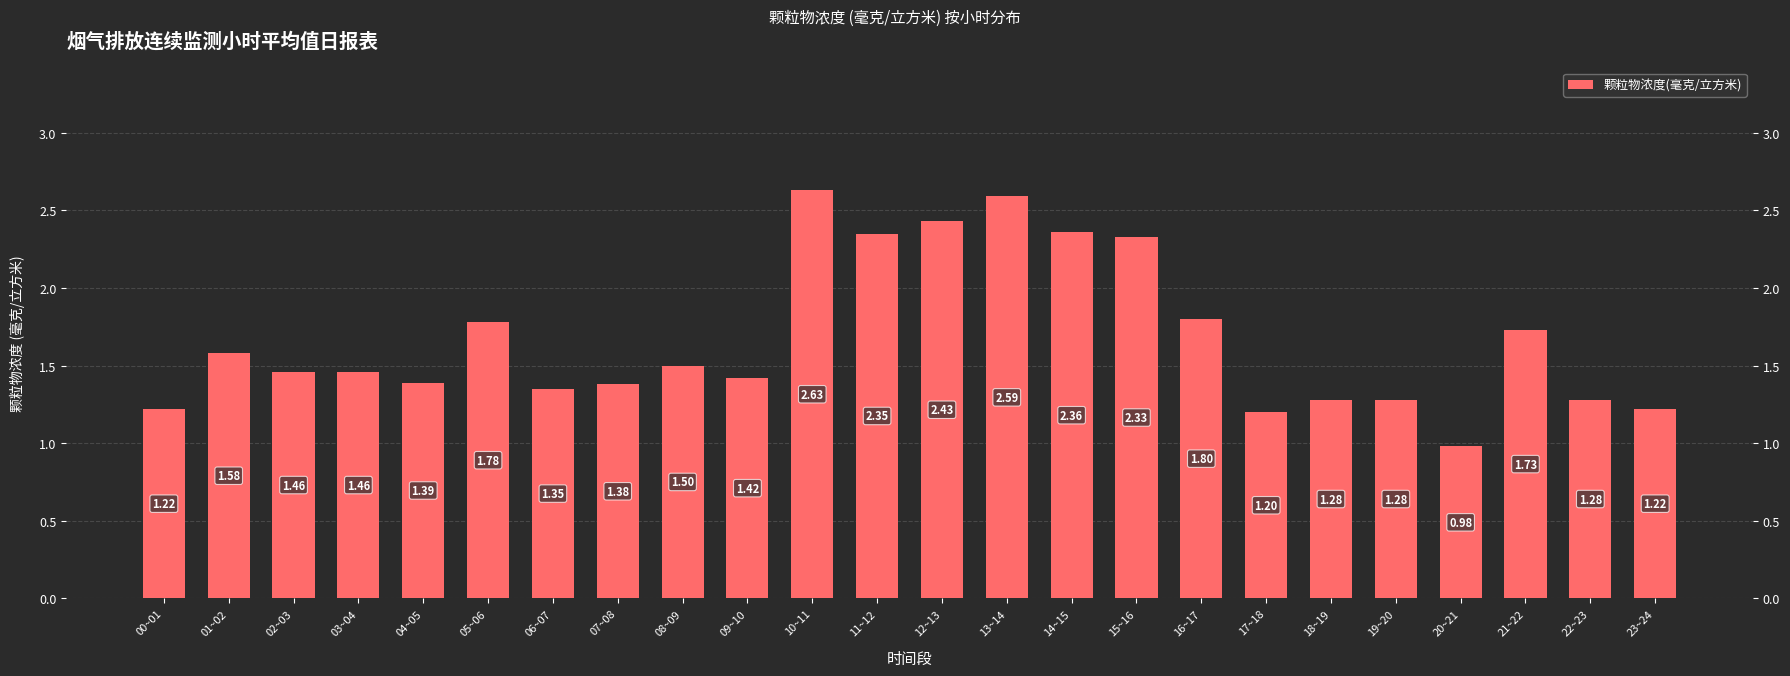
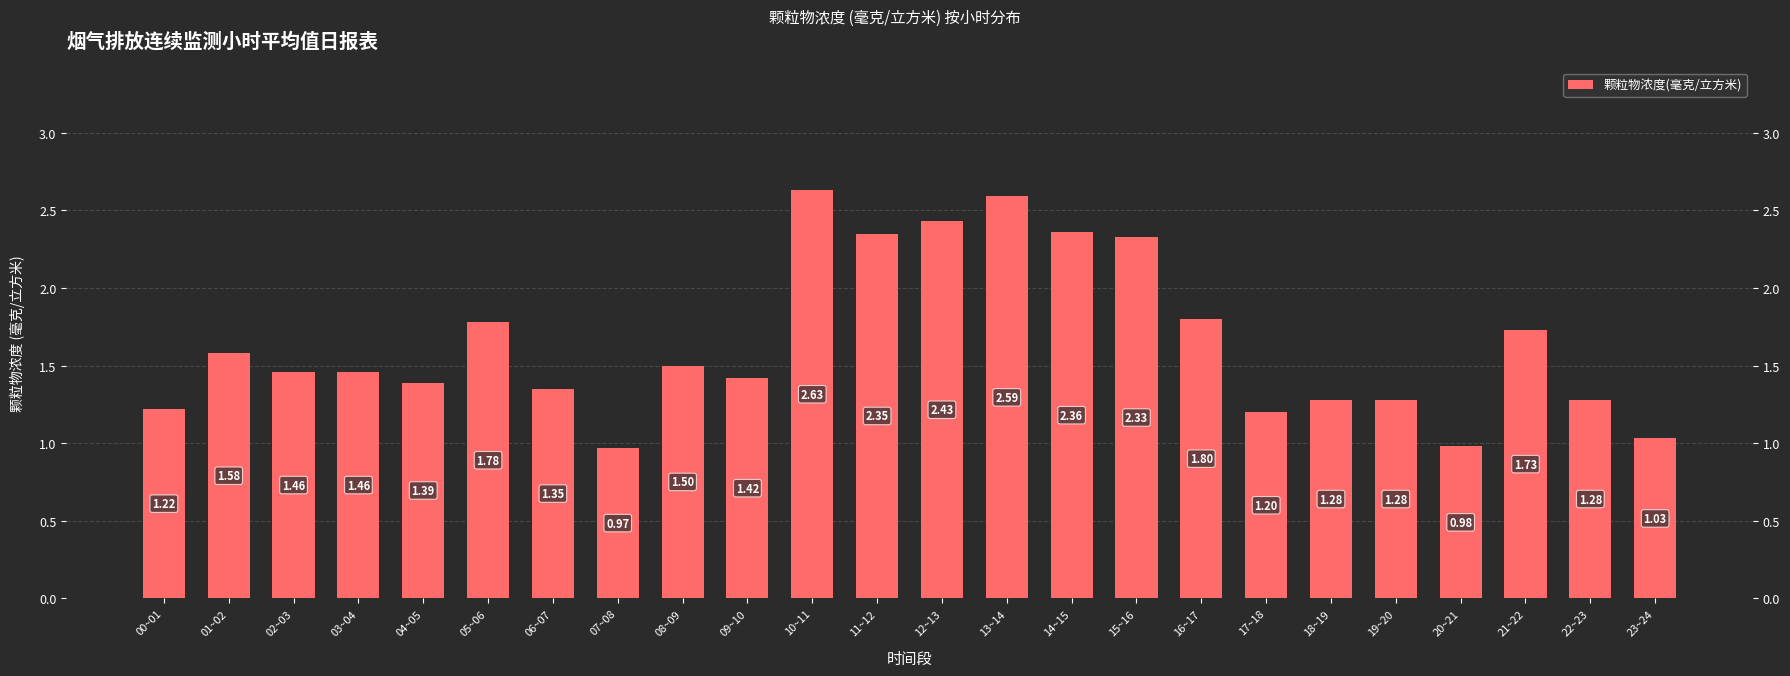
07~08: 1.38 -> 0.97
23~24: 1.22 -> 1.03
